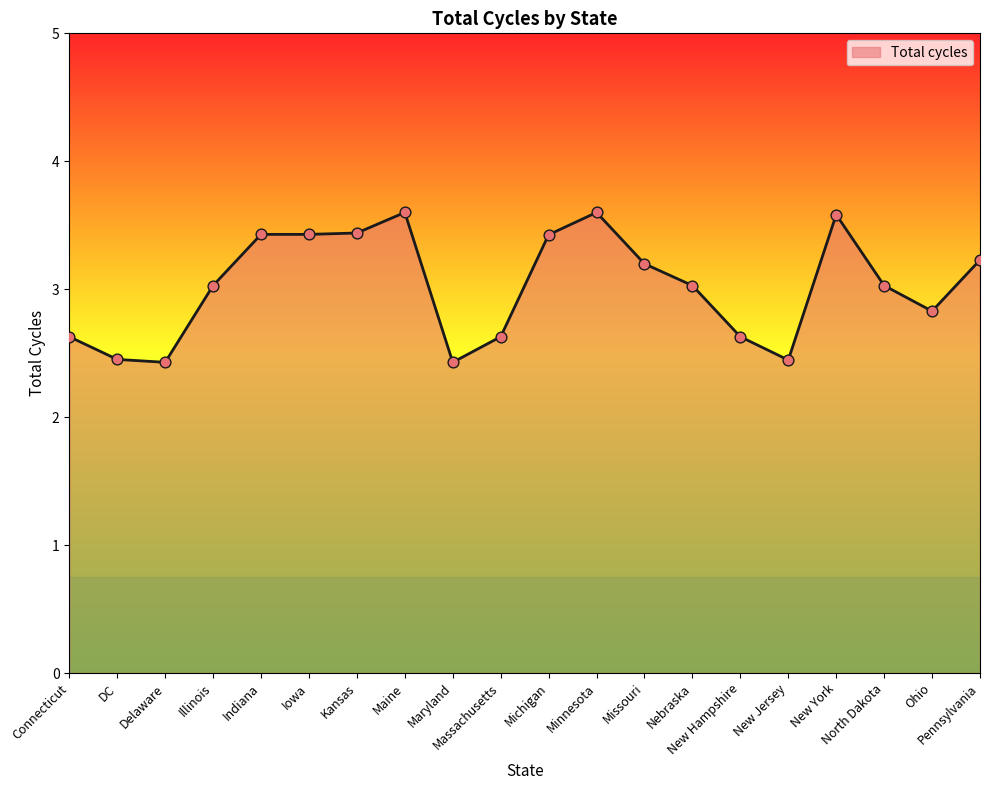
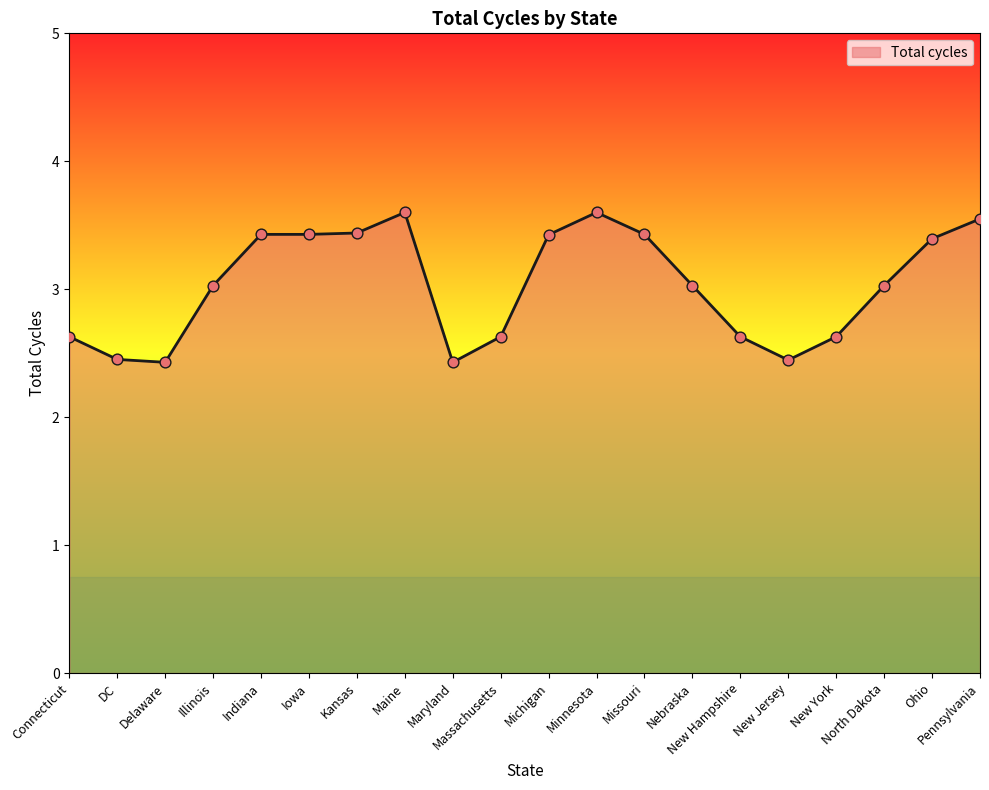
Missouri: 3.20 -> 3.43
New York: 3.58 -> 2.63
Ohio: 2.83 -> 3.39
Pennsylvania: 3.23 -> 3.55
